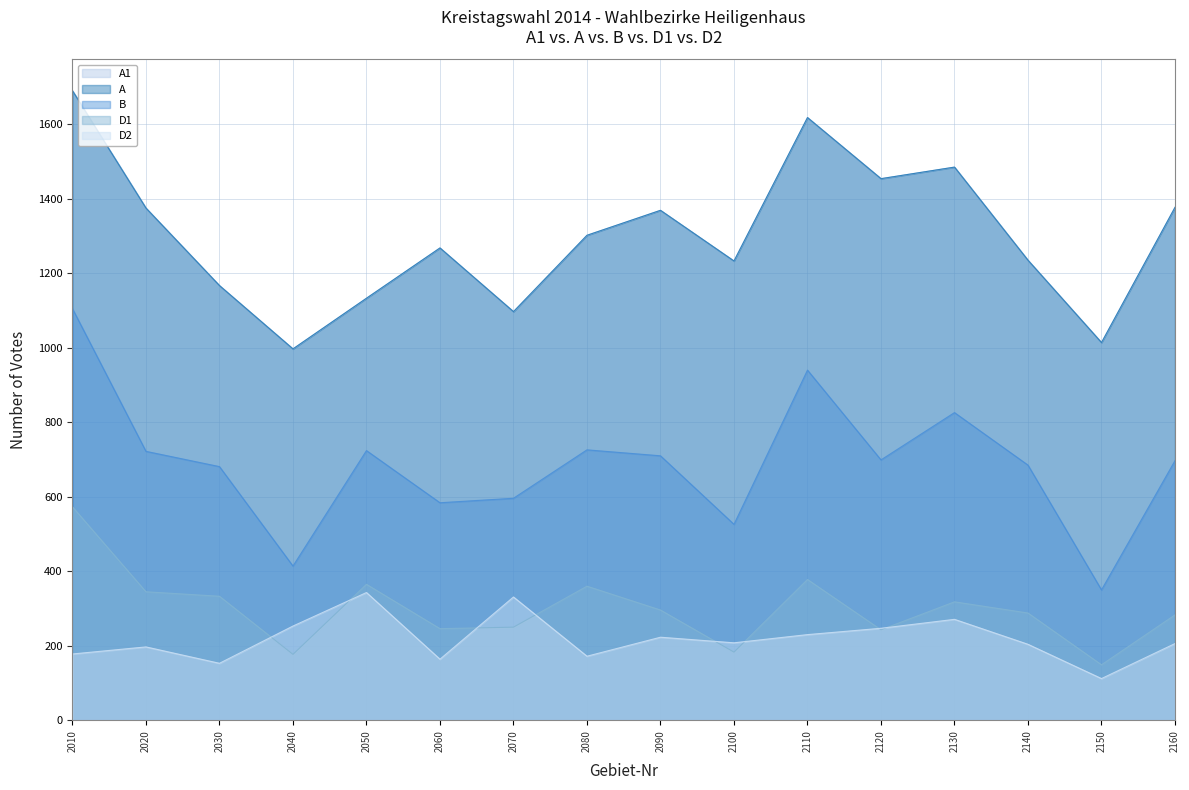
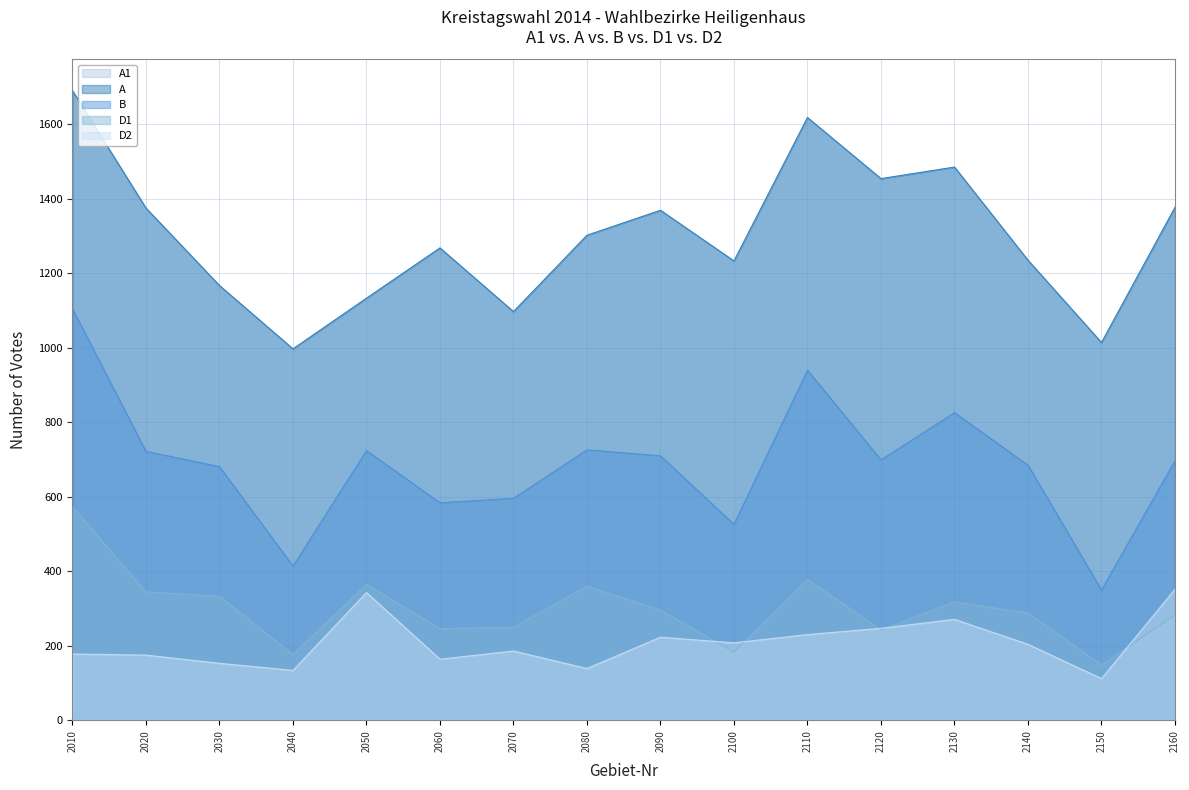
D2, 2020: 200 -> 180
D2, 2040: 250 -> 130
D2, 2070: 330 -> 190
D2, 2080: 170 -> 140
D2, 2160: 210 -> 350
